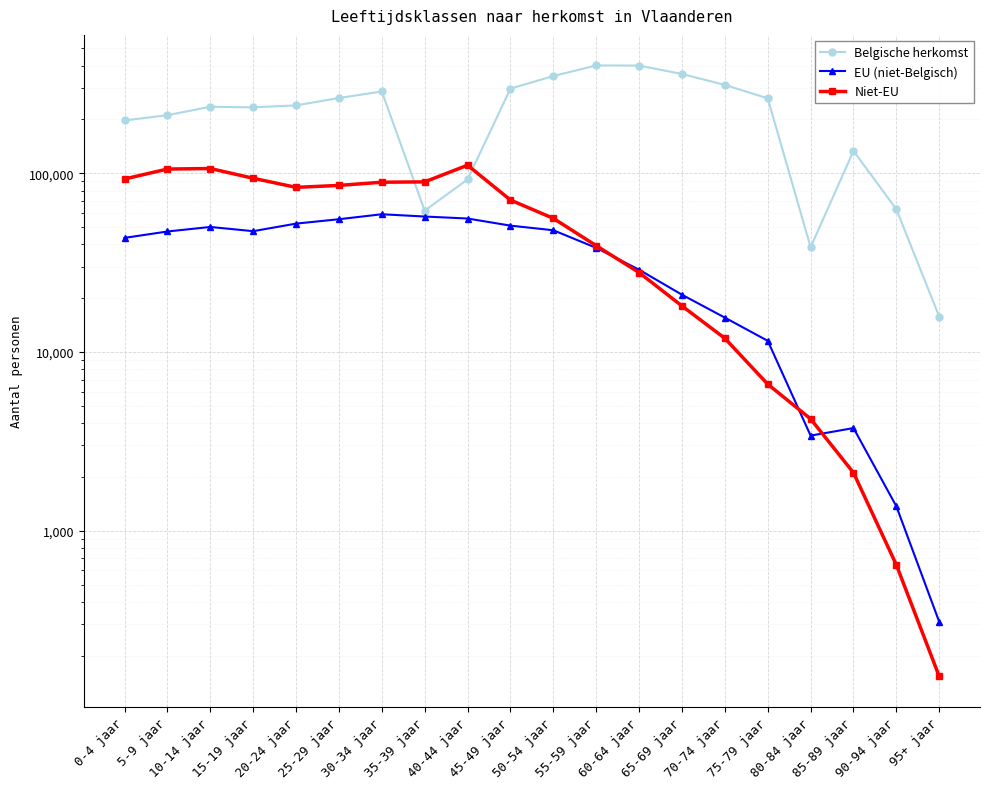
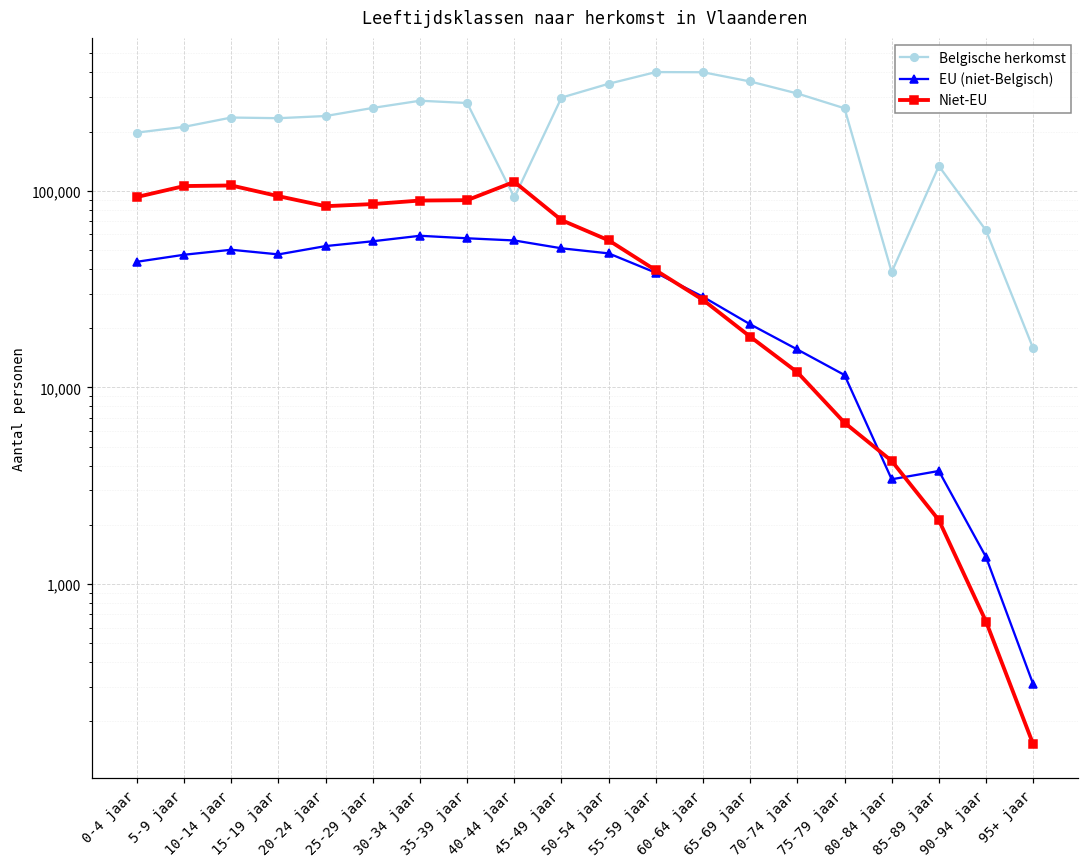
Belgische herkomst, 35-39 jaar: 62,000 -> 280,000
